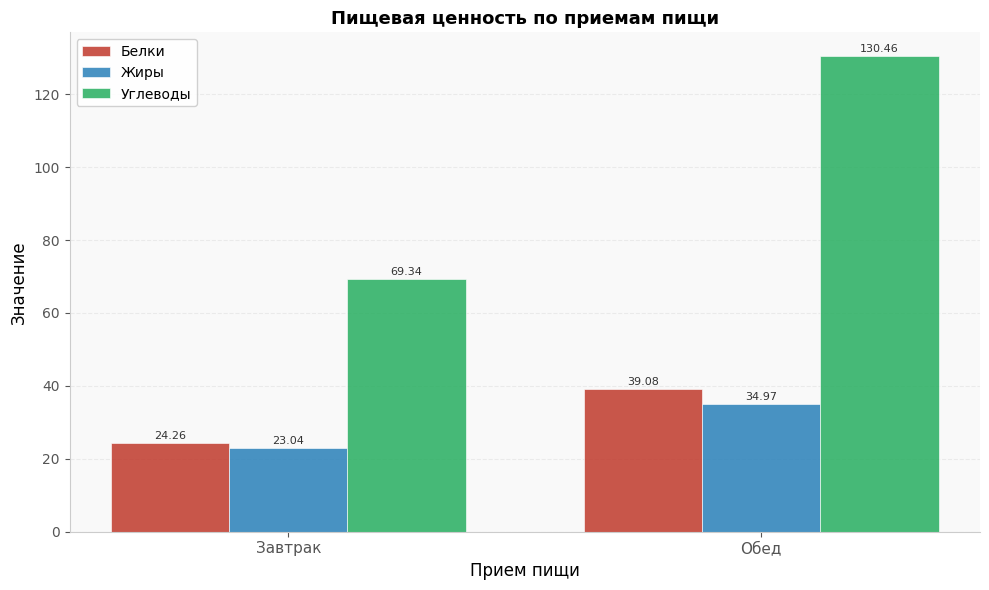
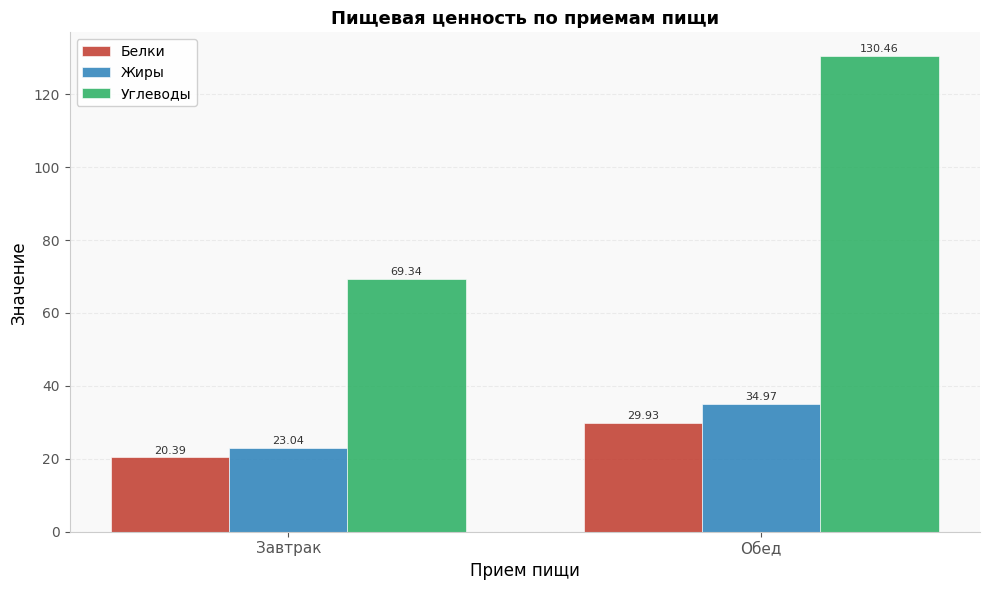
Белки, Завтрак: 24.26 -> 20.39
Белки, Обед: 39.08 -> 29.93
